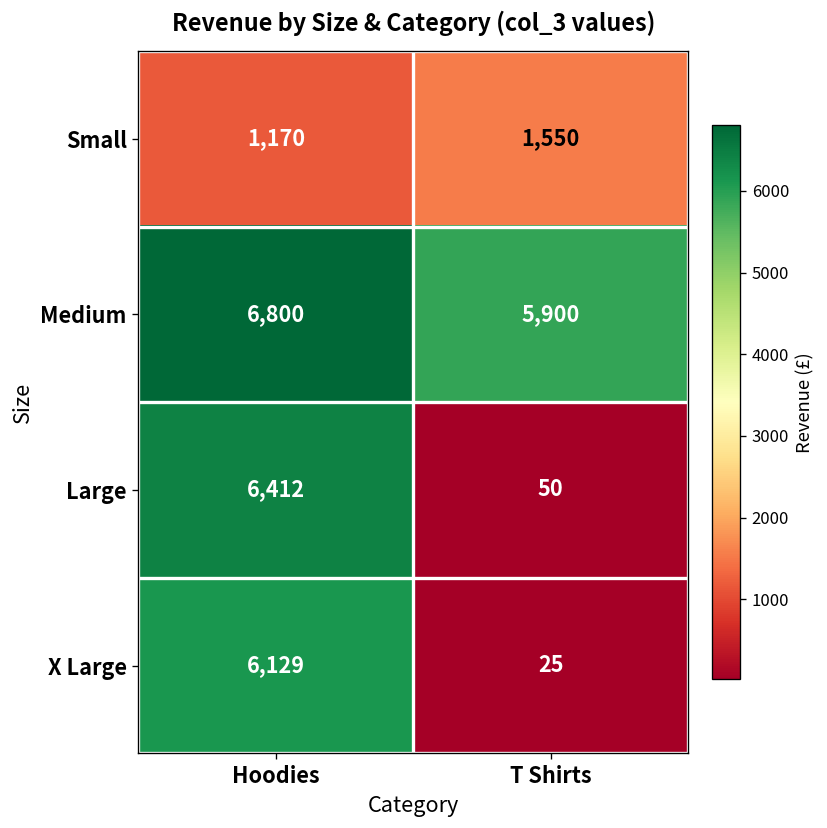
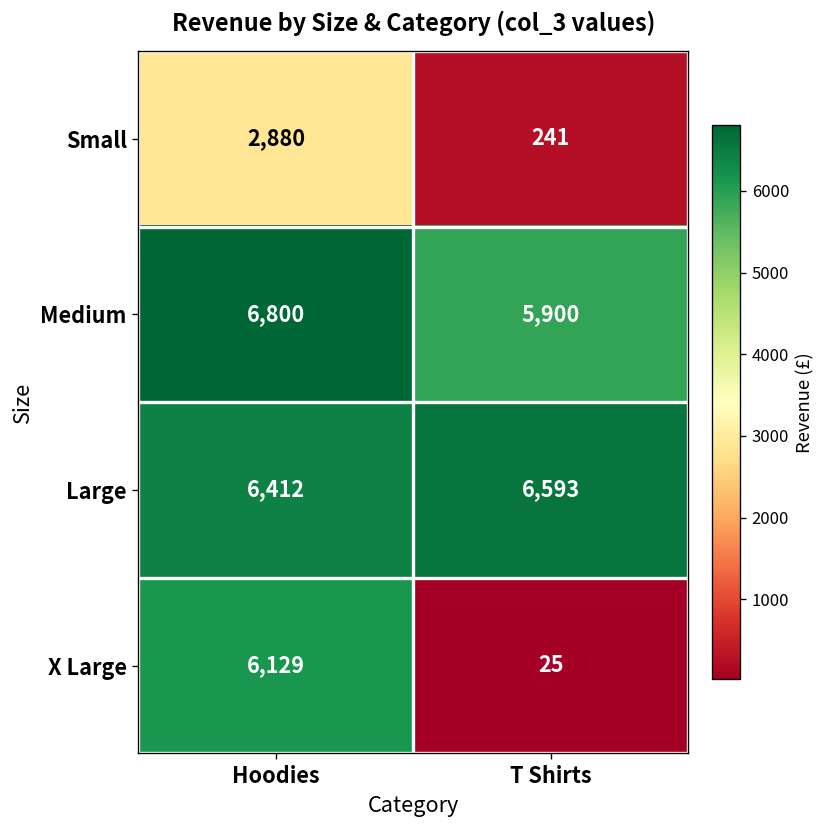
Small, Hoodies: 1,170 -> 2,880
Small, T Shirts: 1,550 -> 241
Large, T Shirts: 50 -> 6,593
